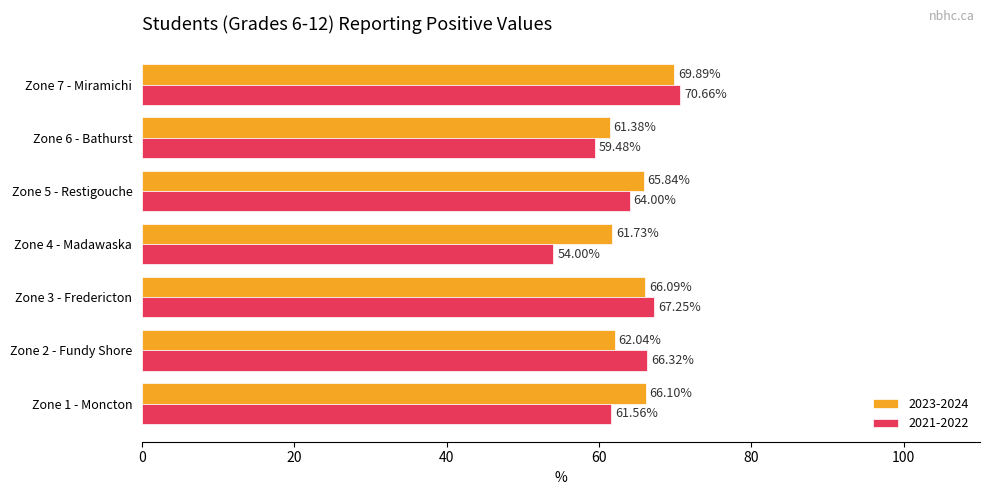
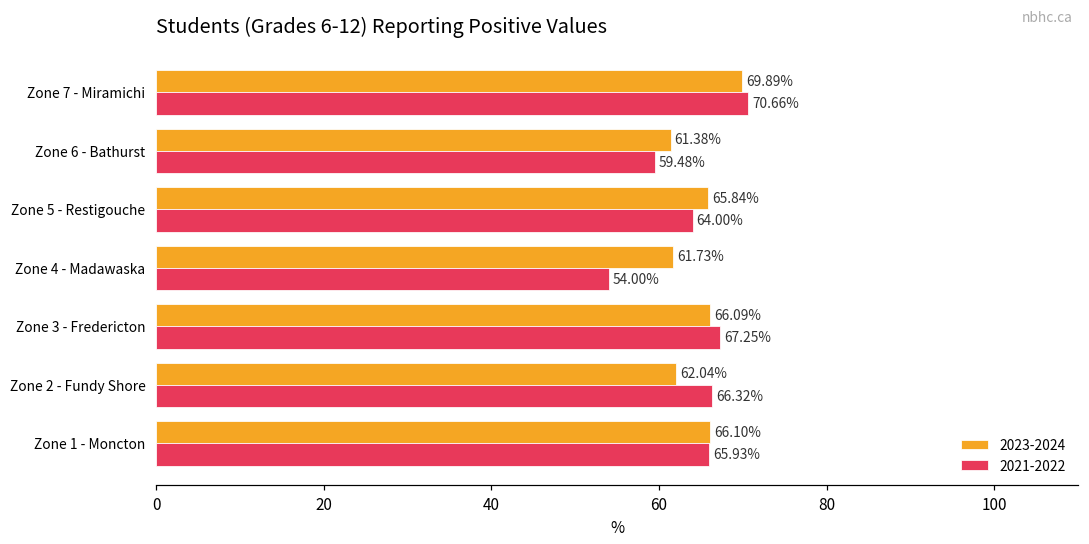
2021-2022, Zone 1 - Moncton: 61.56% -> 65.93%
